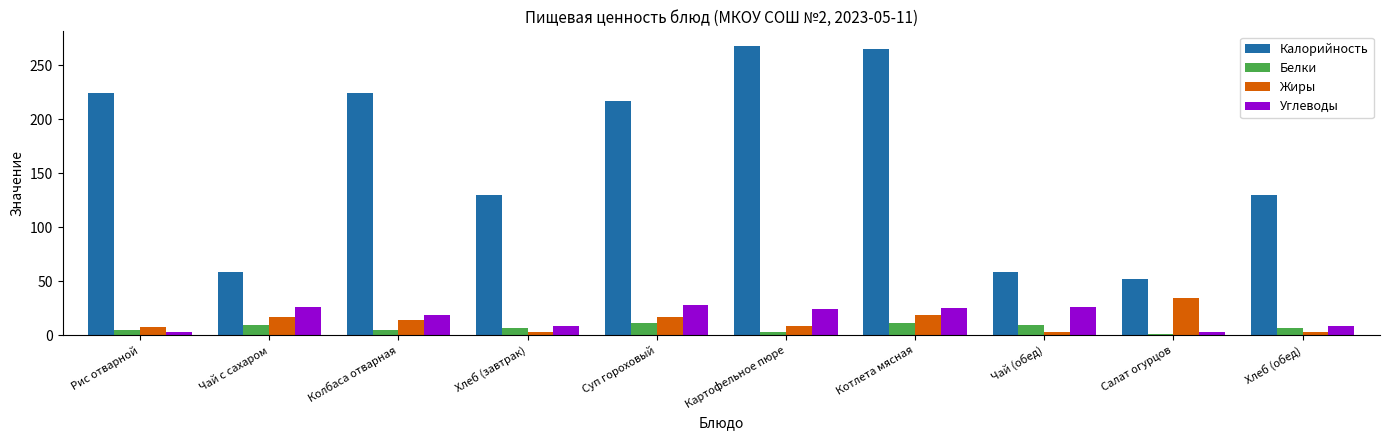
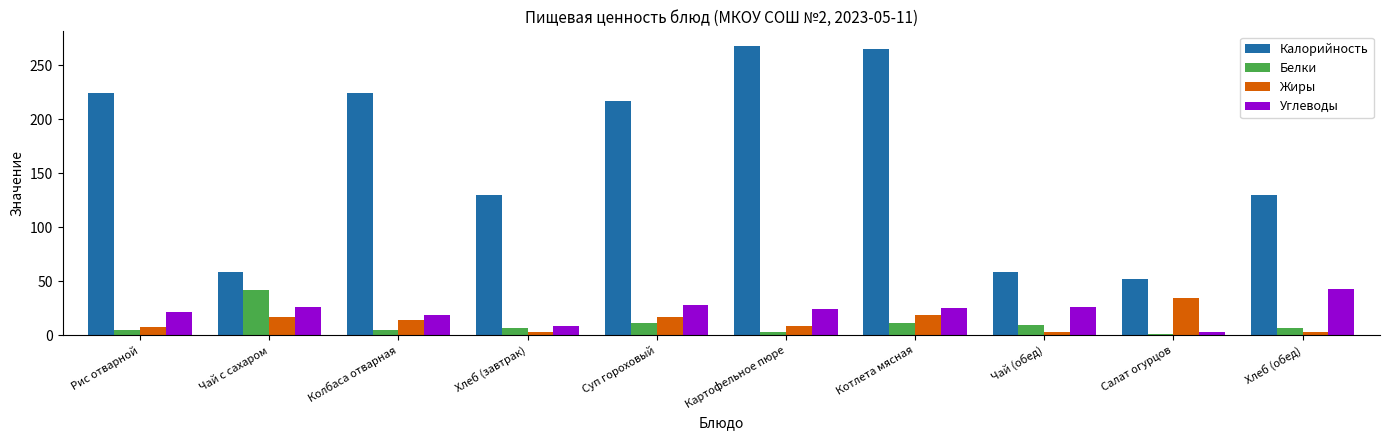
Углеводы, Рис отварной: 2 -> 21
Белки, Чай с сахаром: 9 -> 42
Углеводы, Хлеб (обед): 9 -> 43
